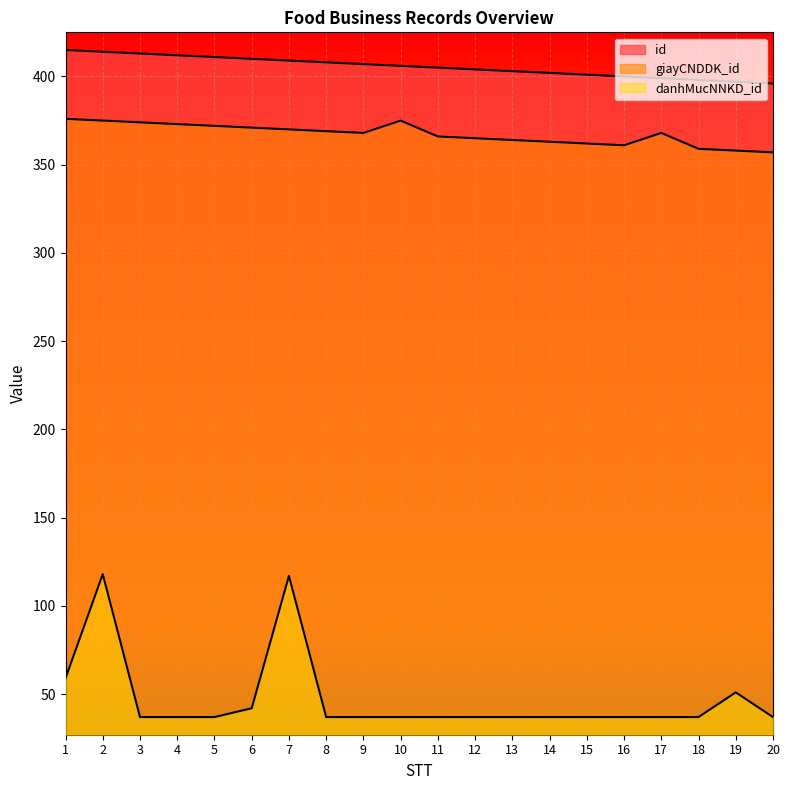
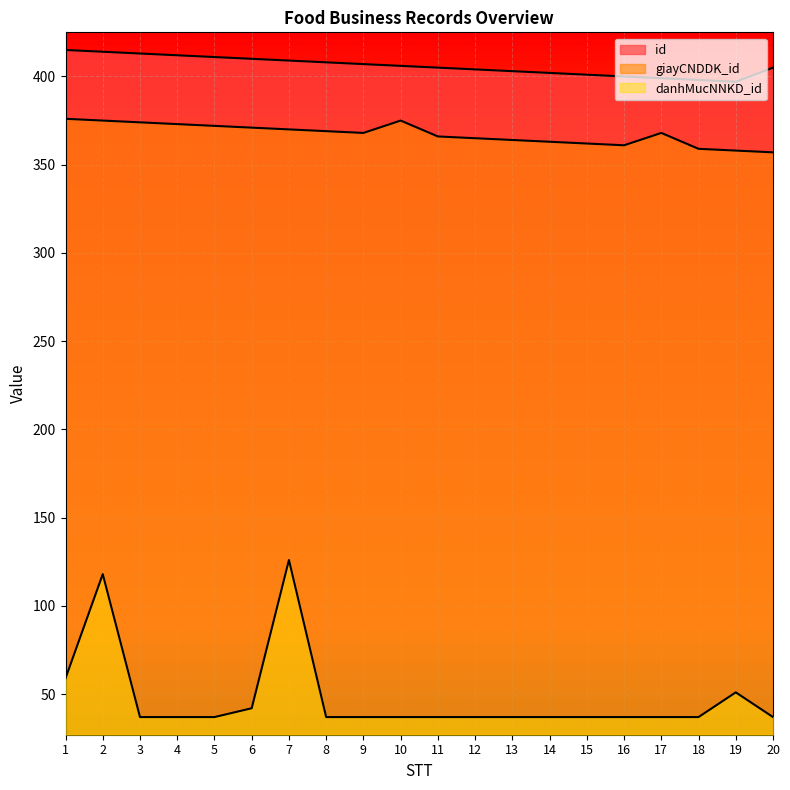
danhMucNNKD_id, 7: 117 -> 126
id, 20: 396 -> 405
